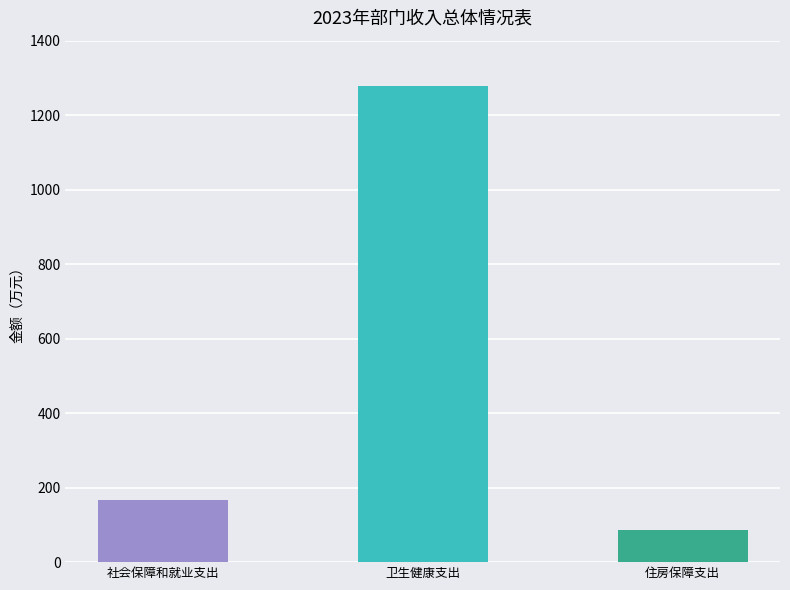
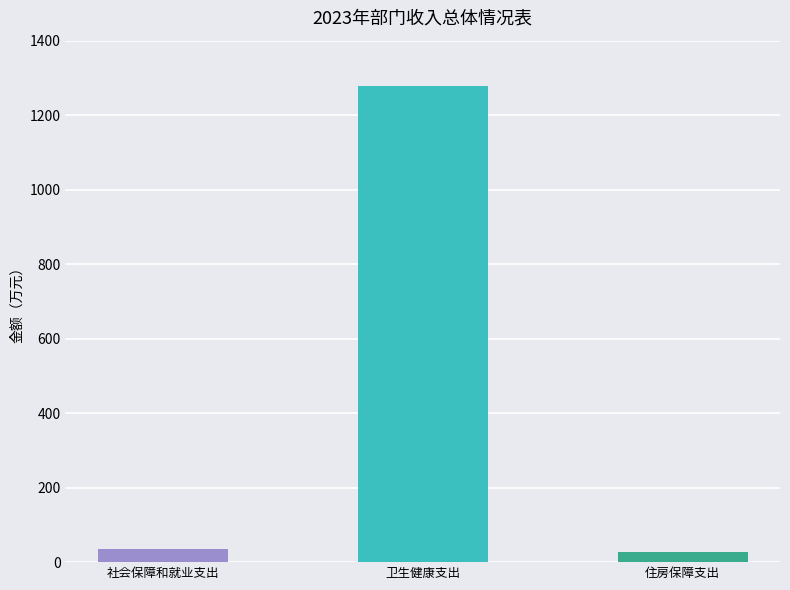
社会保障和就业支出: 170 -> 40
住房保障支出: 90 -> 30
